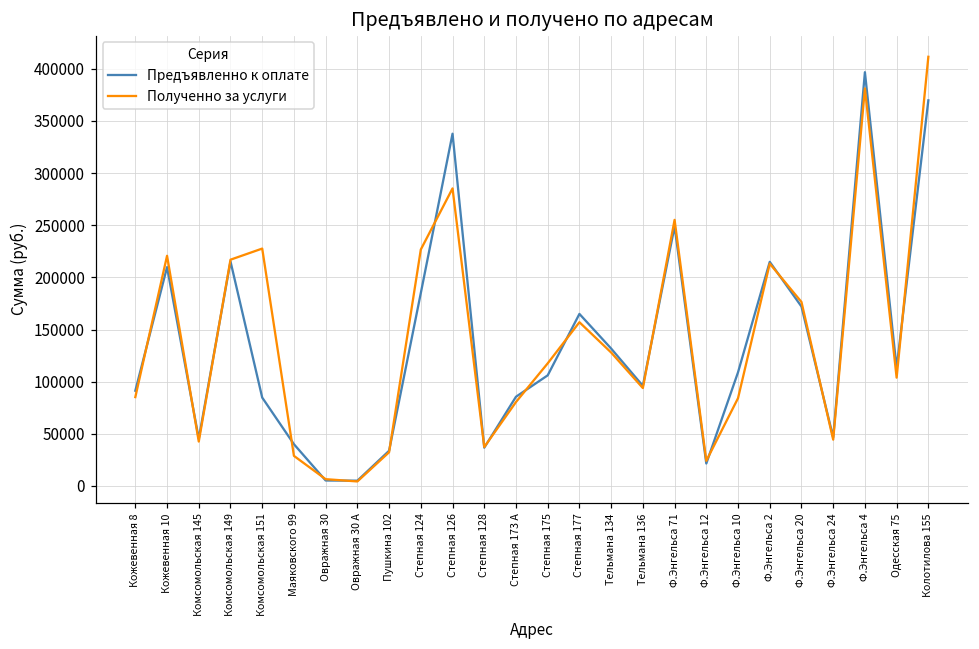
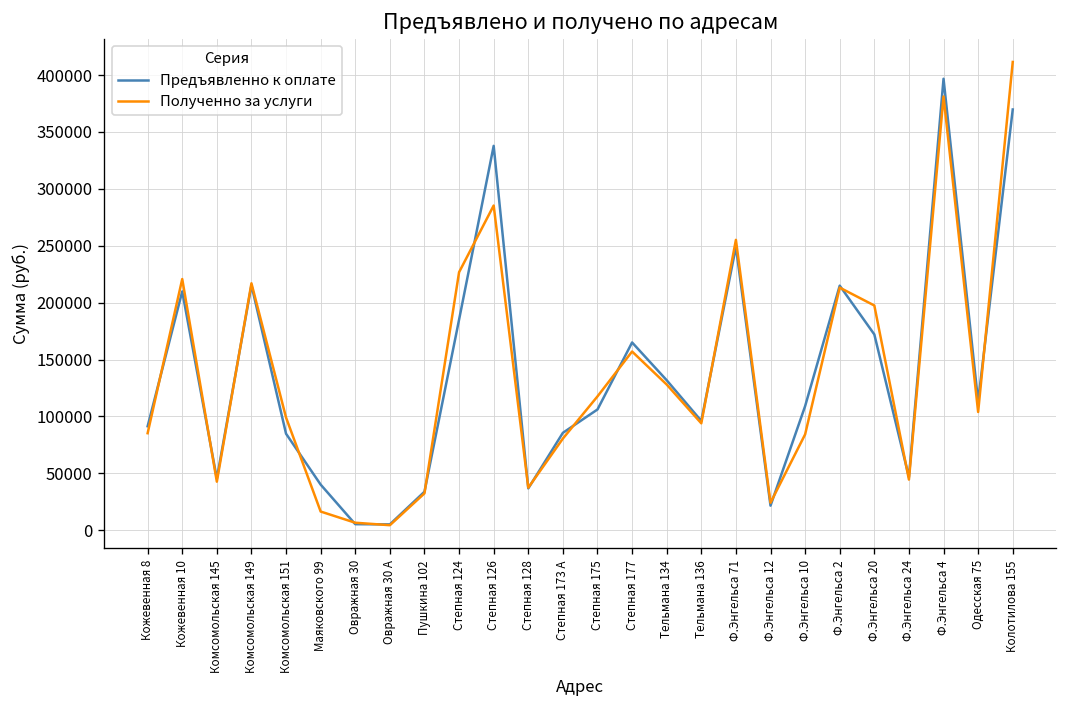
Полученно за услуги, Комсомольская 151: 230000 -> 100000
Полученно за услуги, Маяковского 99: 30000 -> 20000
Полученно за услуги, Ф.Энгельса 20: 180000 -> 200000
